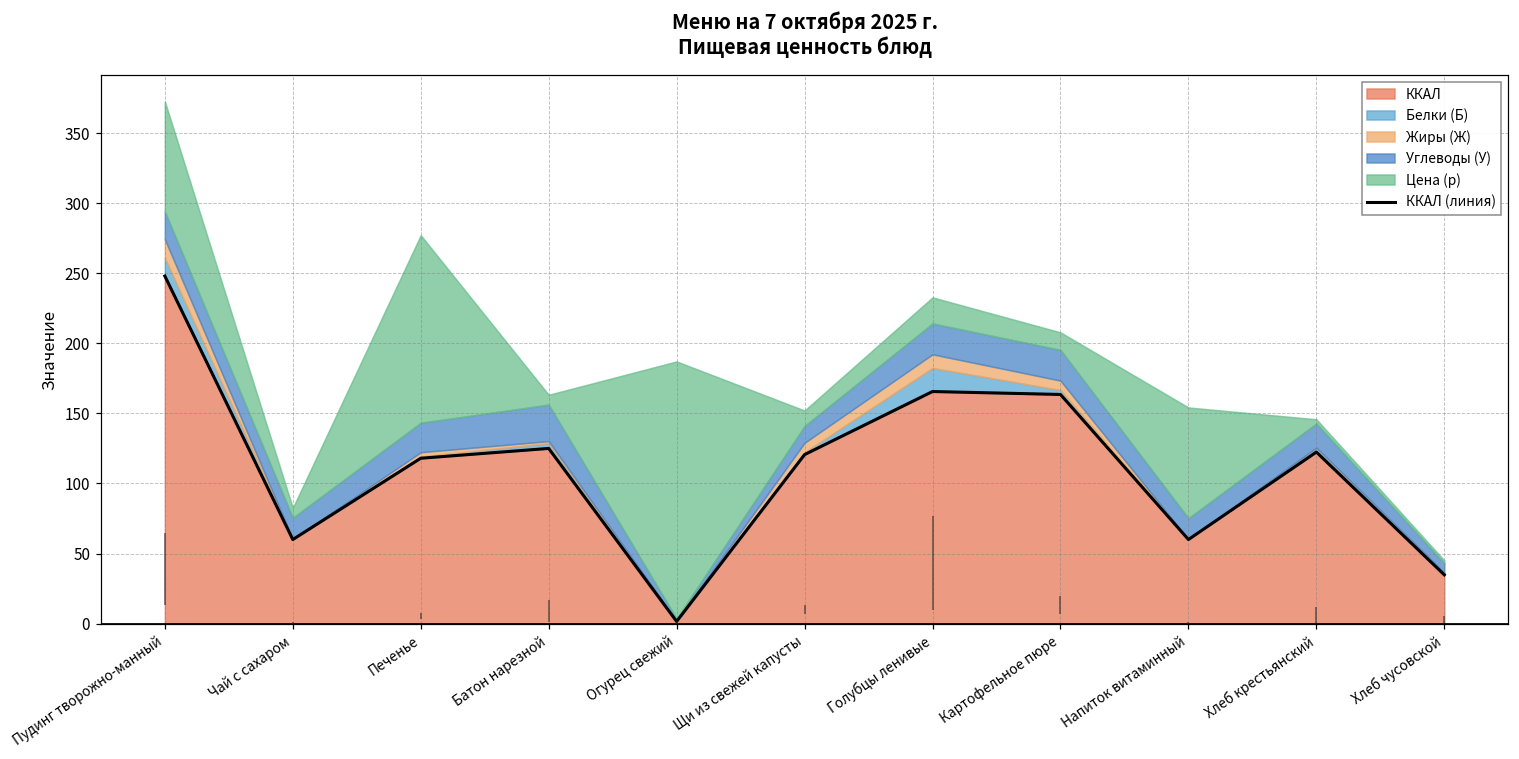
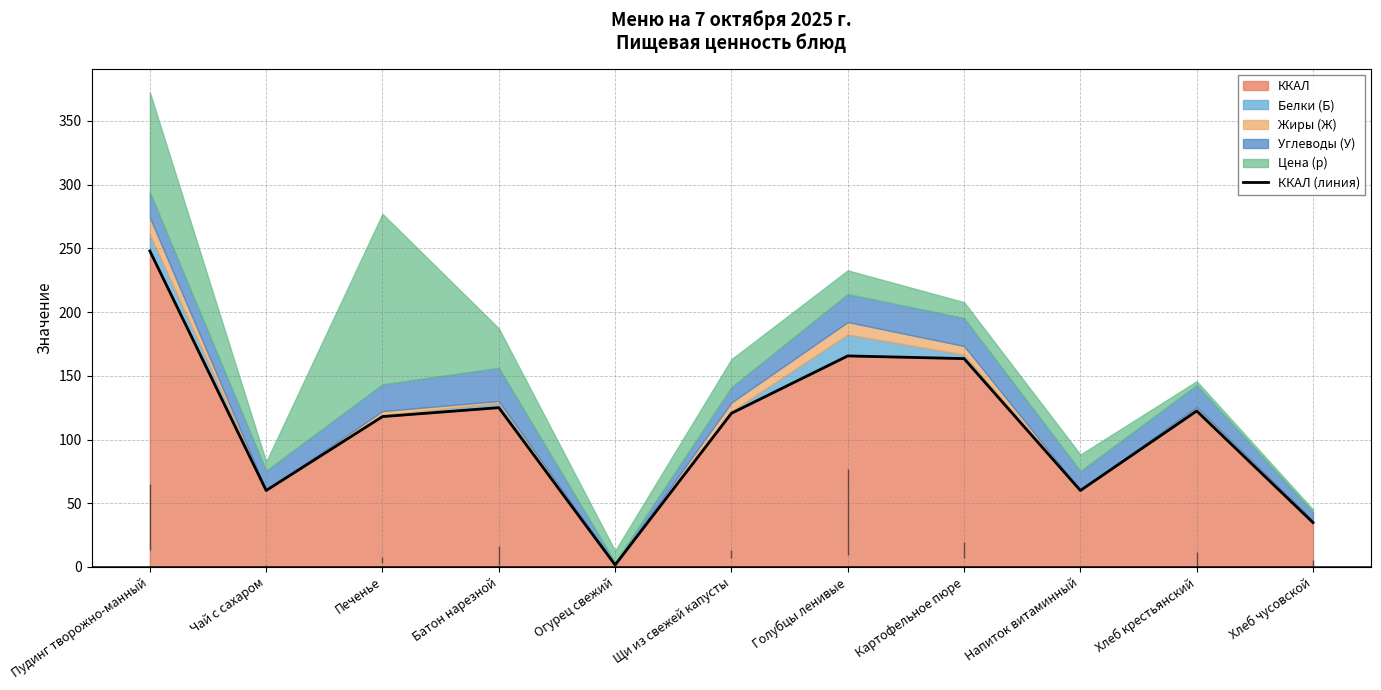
Цена (р), Батон нарезной: 7 -> 31
Цена (р), Огурец свежий: 184 -> 9
Цена (р), Щи из свежей капусты: 11 -> 22
Цена (р), Напиток витаминный: 79 -> 13
